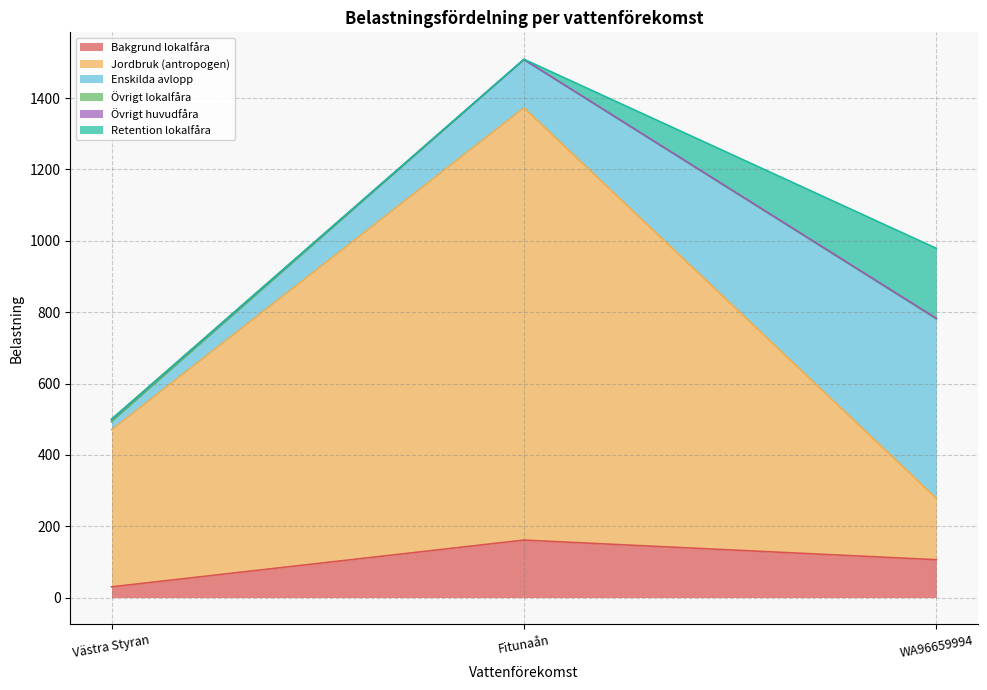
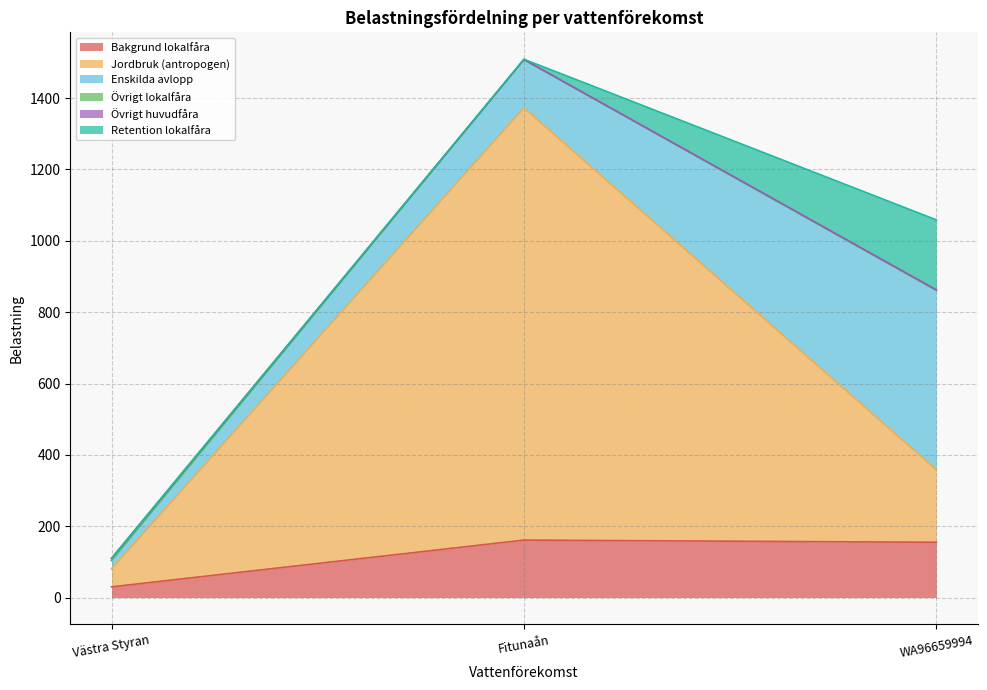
Jordbruk (antropogen), Västra Styran: 440 -> 50
Bakgrund lokalfåra, WA96659994: 110 -> 150
Jordbruk (antropogen), WA96659994: 170 -> 200
